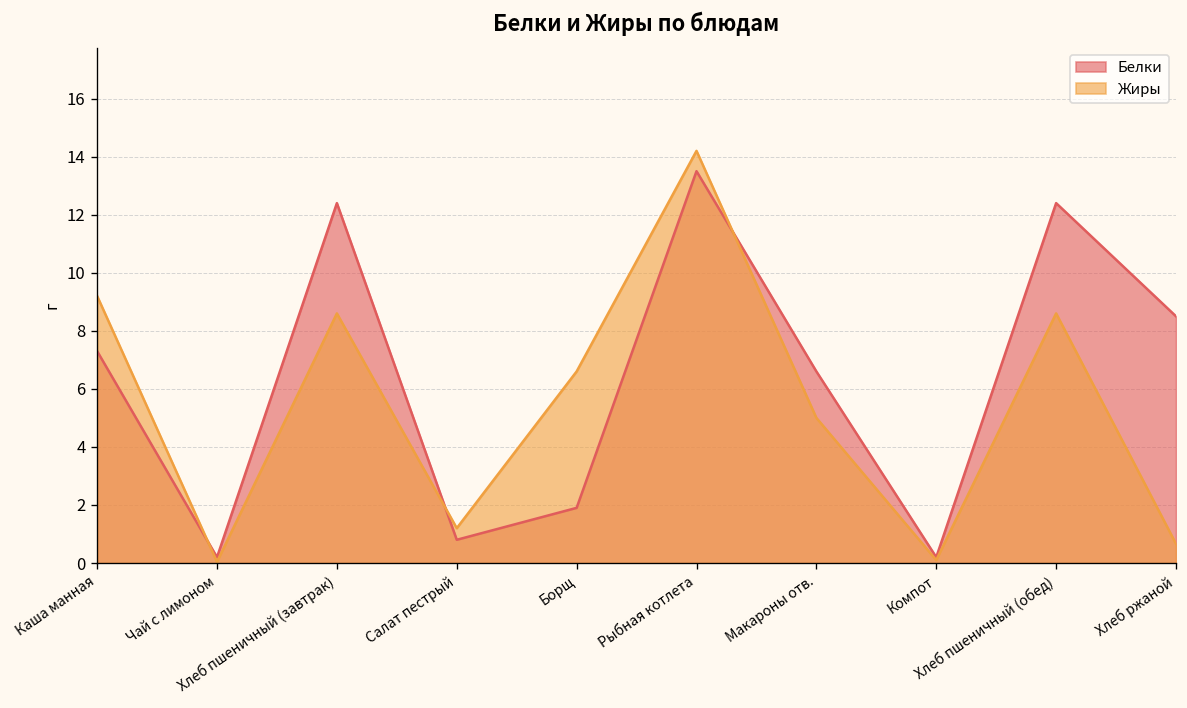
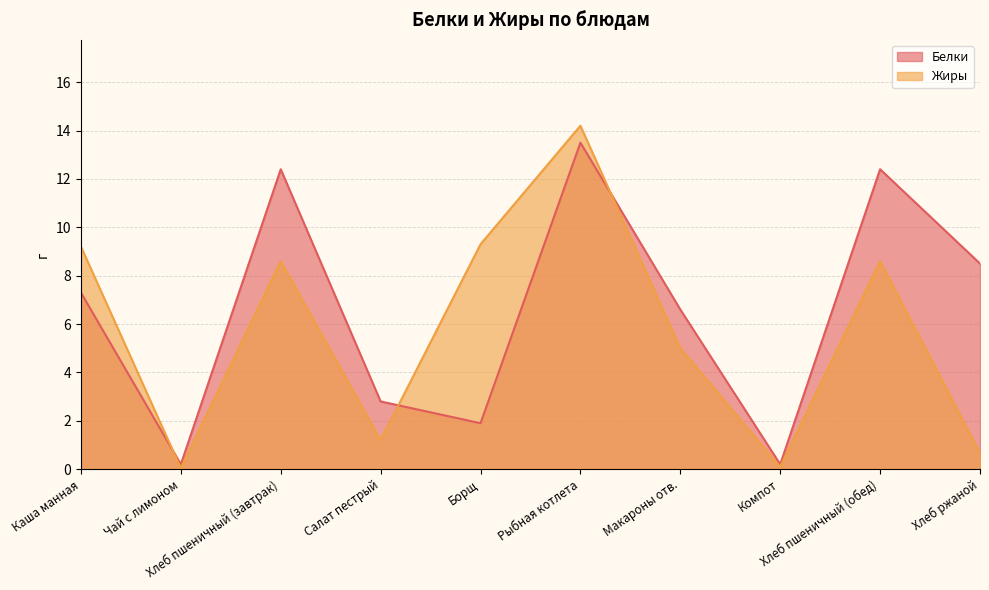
Белки, Салат пестрый: 0.8 -> 2.8
Жиры, Борщ: 6.6 -> 9.3
